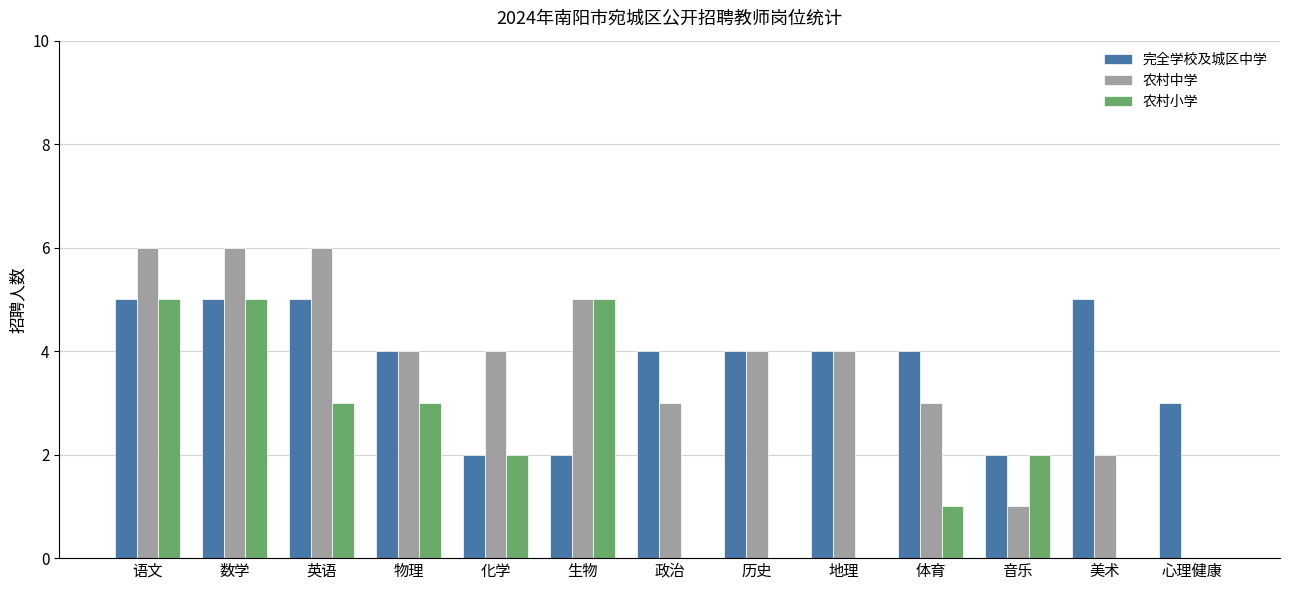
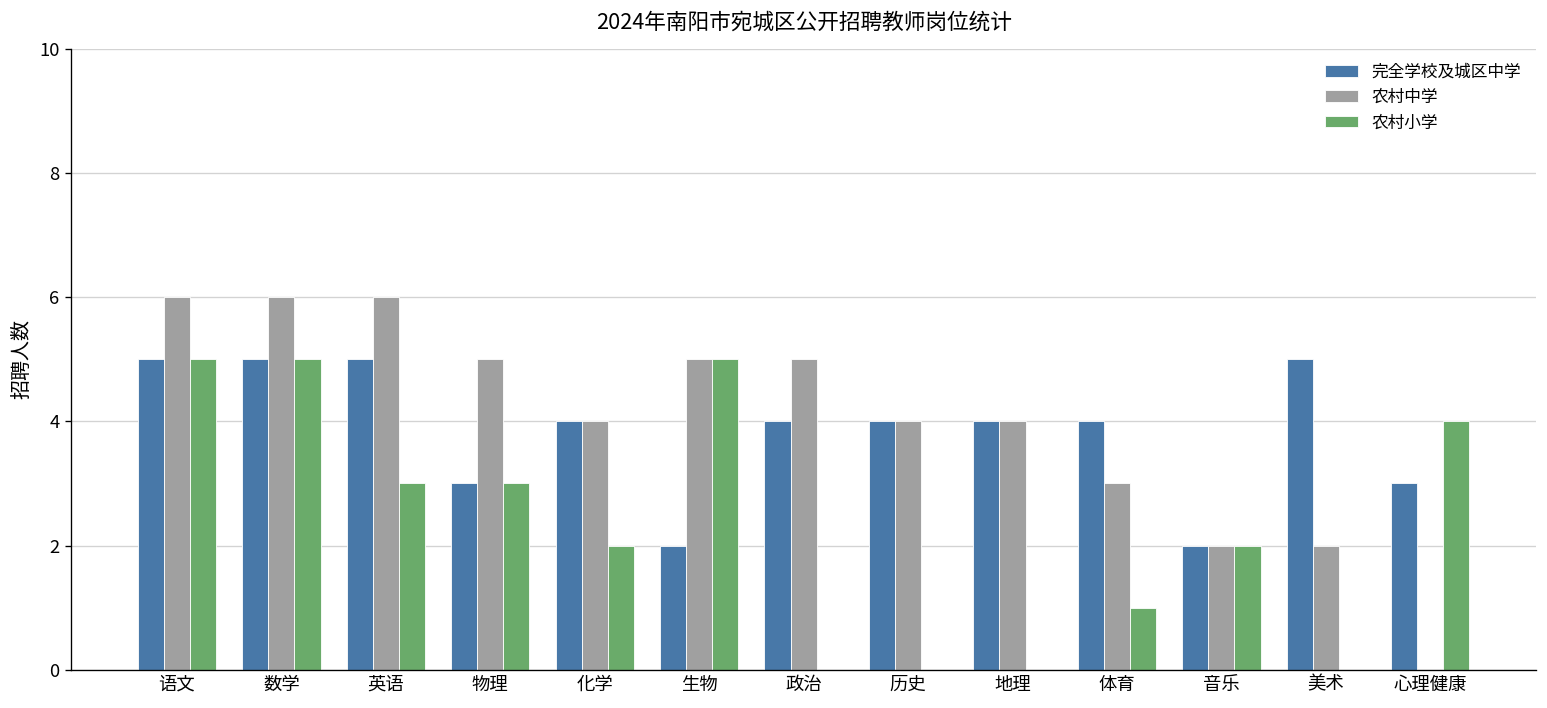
完全学校及城区中学, 物理: 4 -> 3
农村中学, 物理: 4 -> 5
完全学校及城区中学, 化学: 2 -> 4
农村中学, 政治: 3 -> 5
农村中学, 音乐: 1 -> 2
农村小学, 心理健康: 0 -> 4
